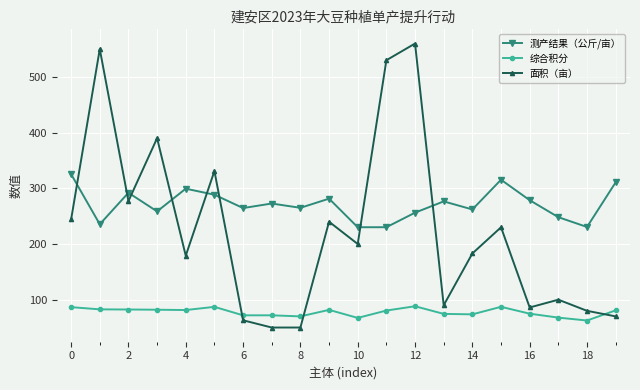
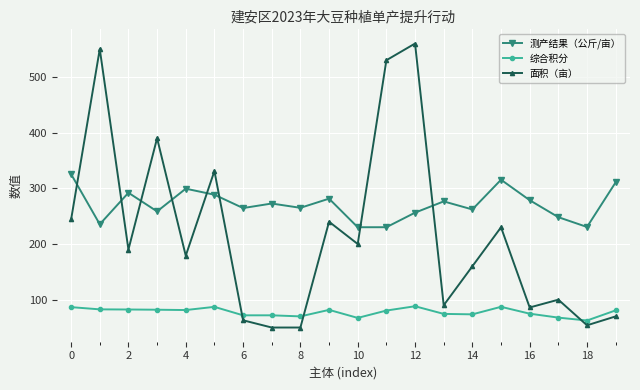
面积（亩）, 2: 280 -> 190
面积（亩）, 14: 180 -> 160
面积（亩）, 18: 80 -> 50
